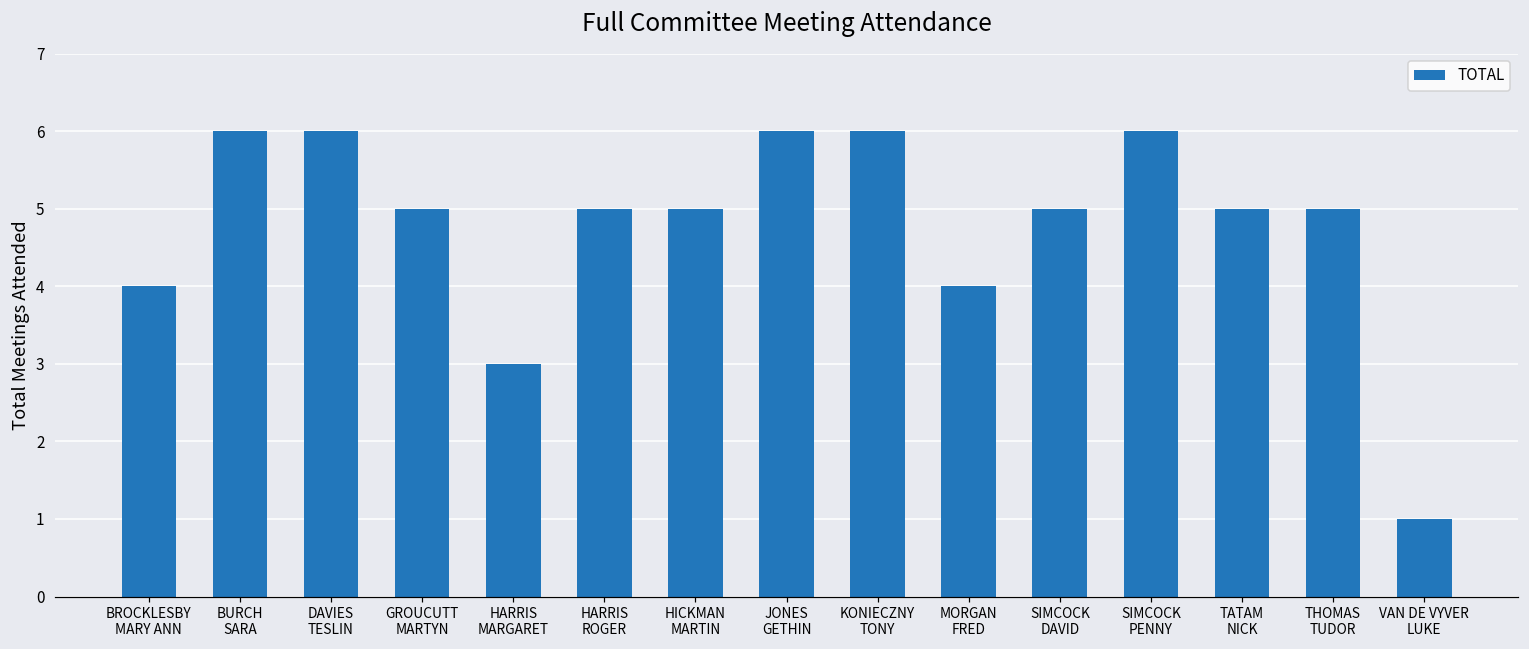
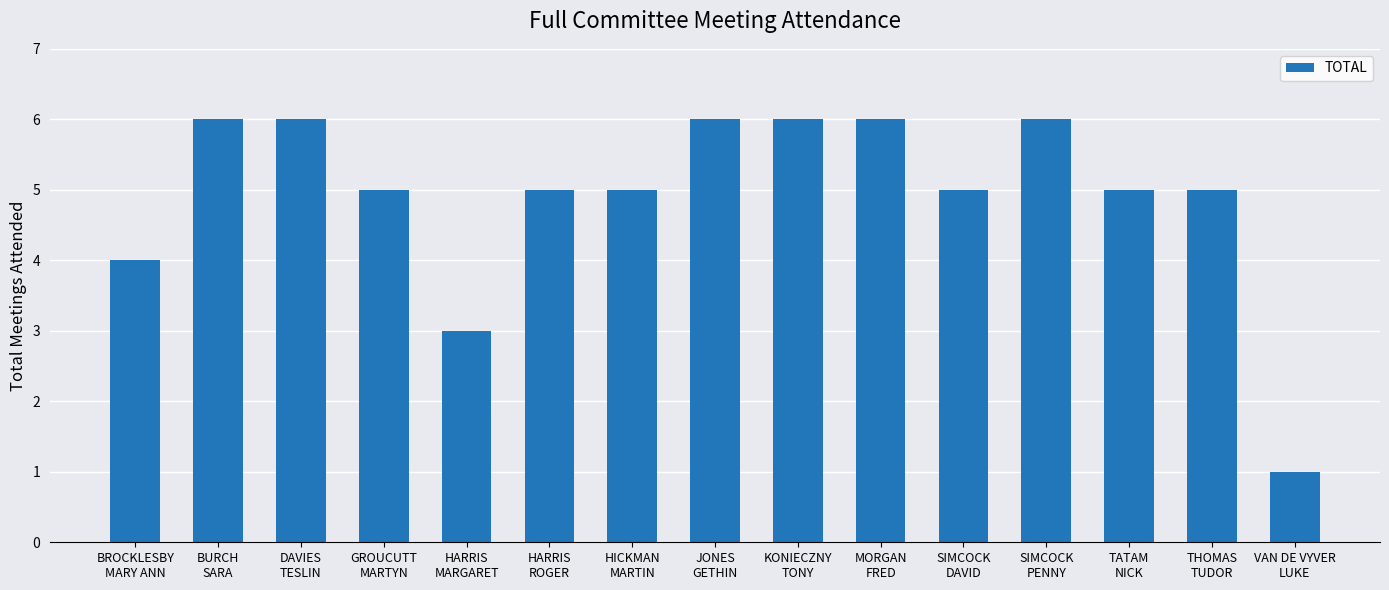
MORGAN FRED: 4 -> 6
